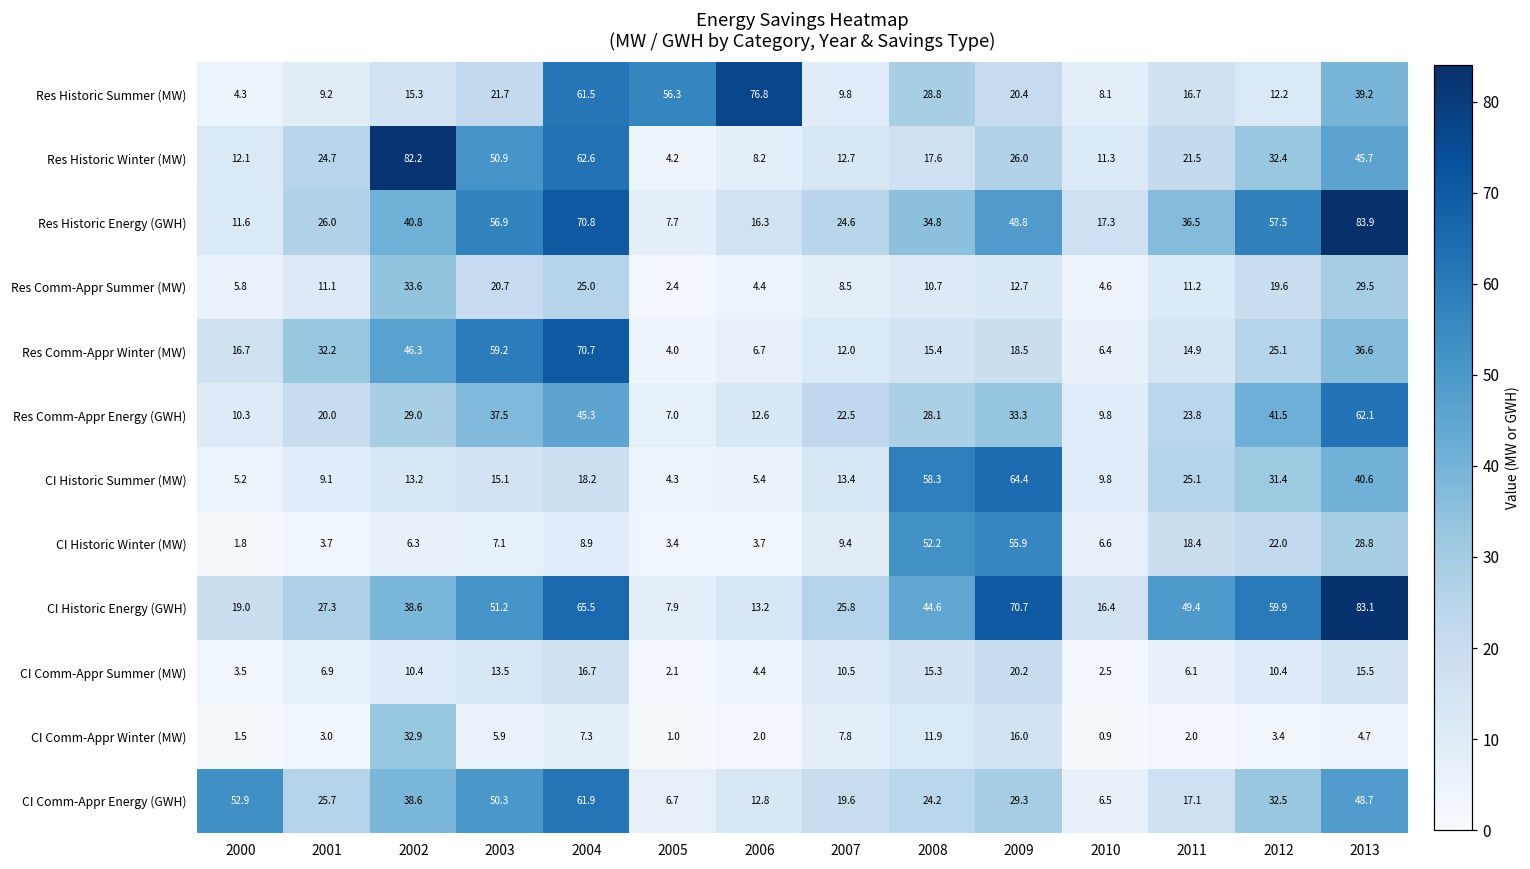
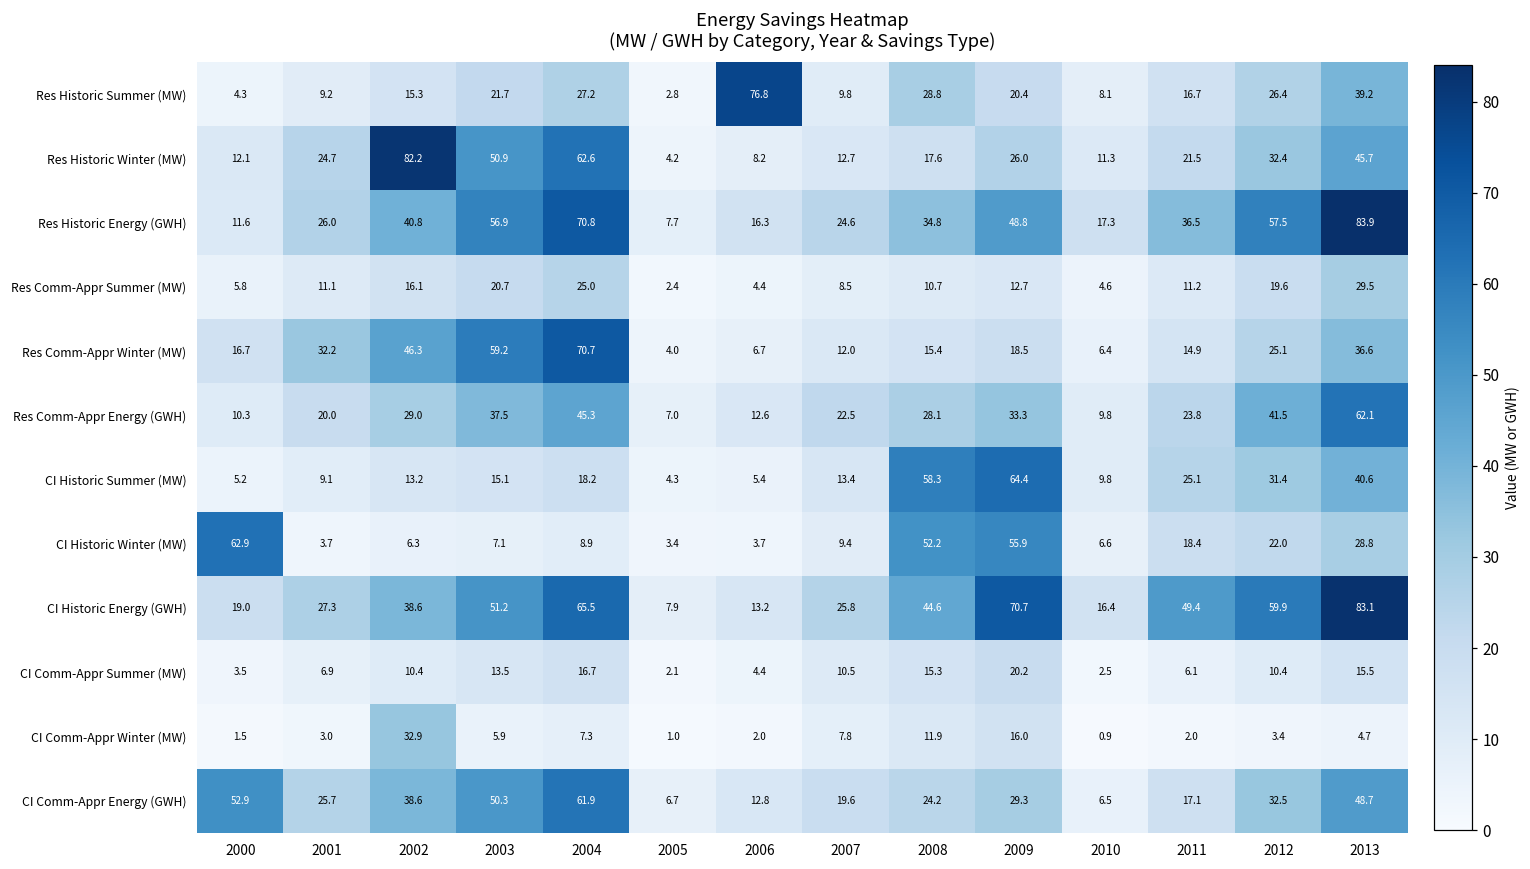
Res Historic Summer (MW), 2004: 61.5 -> 27.2
Res Historic Summer (MW), 2005: 56.3 -> 2.8
Res Historic Summer (MW), 2012: 12.2 -> 26.4
Res Comm-Appr Summer (MW), 2002: 33.6 -> 16.1
CI Historic Winter (MW), 2000: 1.8 -> 62.9
